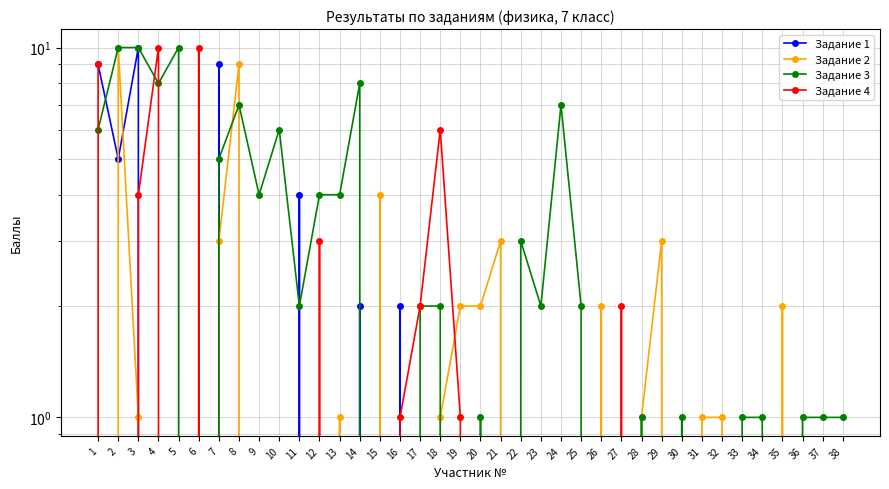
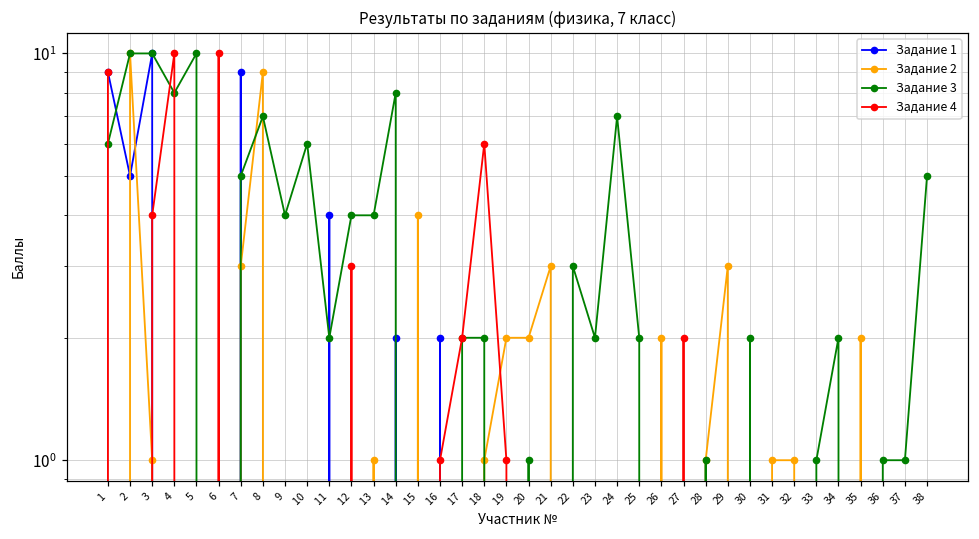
Задание 3, 30: 1 -> 2
Задание 3, 34: 1 -> 2
Задание 3, 38: 1 -> 5
